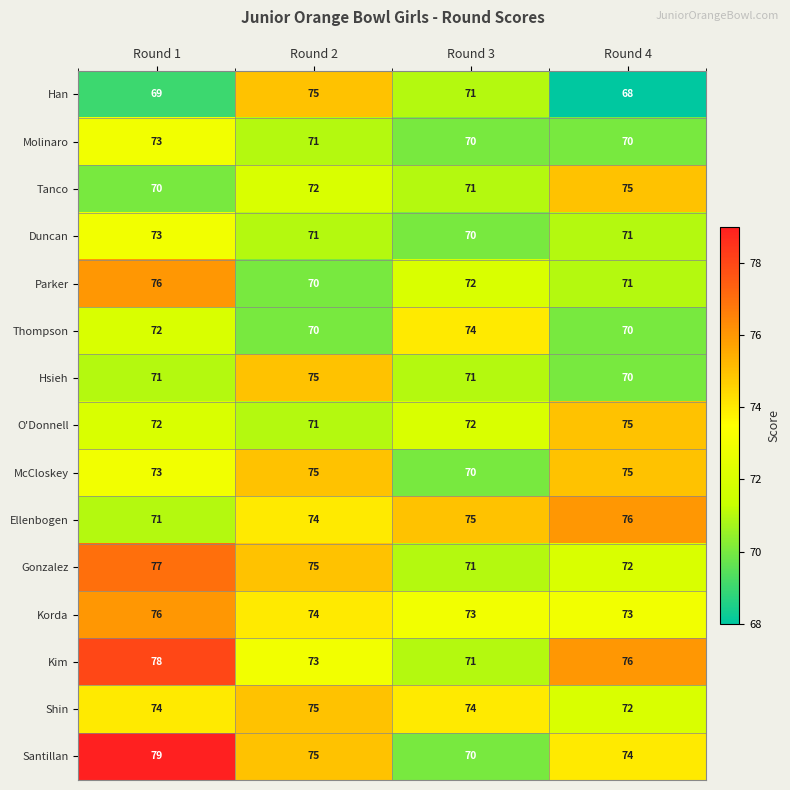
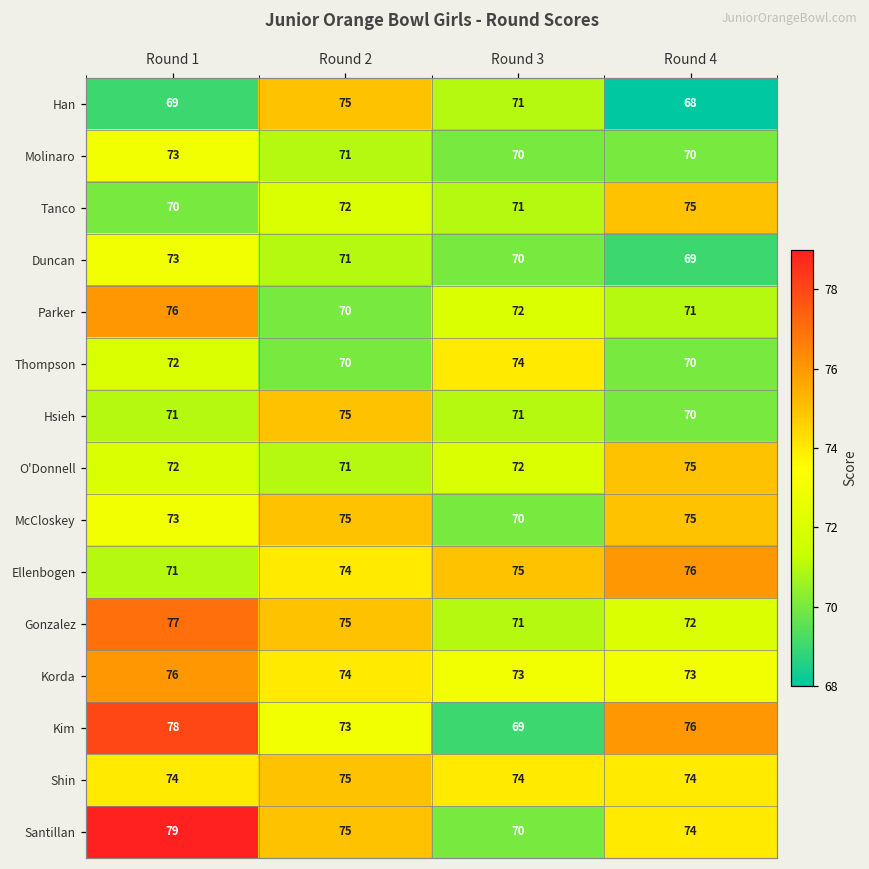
Duncan, Round 4: 71 -> 69
Kim, Round 3: 71 -> 69
Shin, Round 4: 72 -> 74
